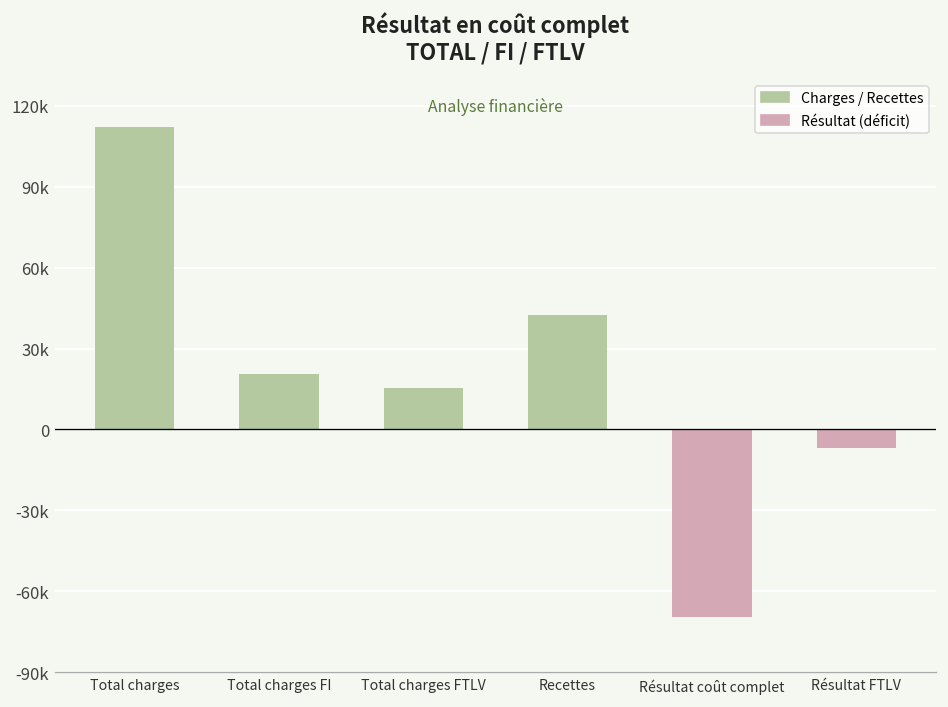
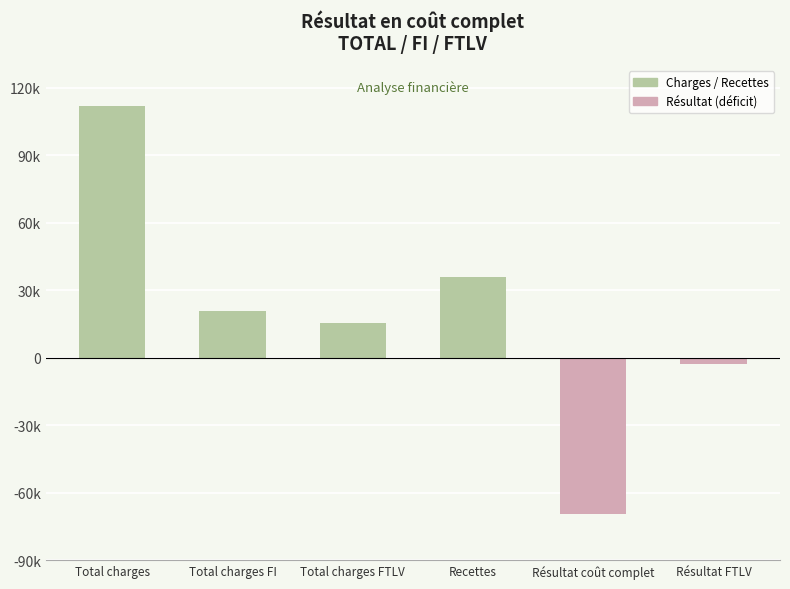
Recettes: 42000 -> 36000
Résultat FTLV: -7000 -> -3000
